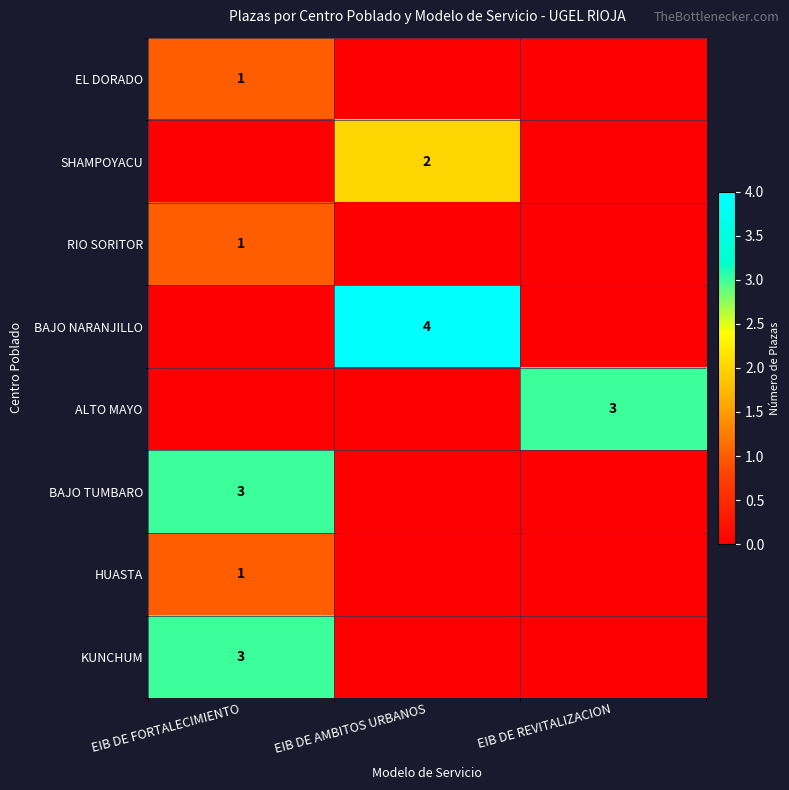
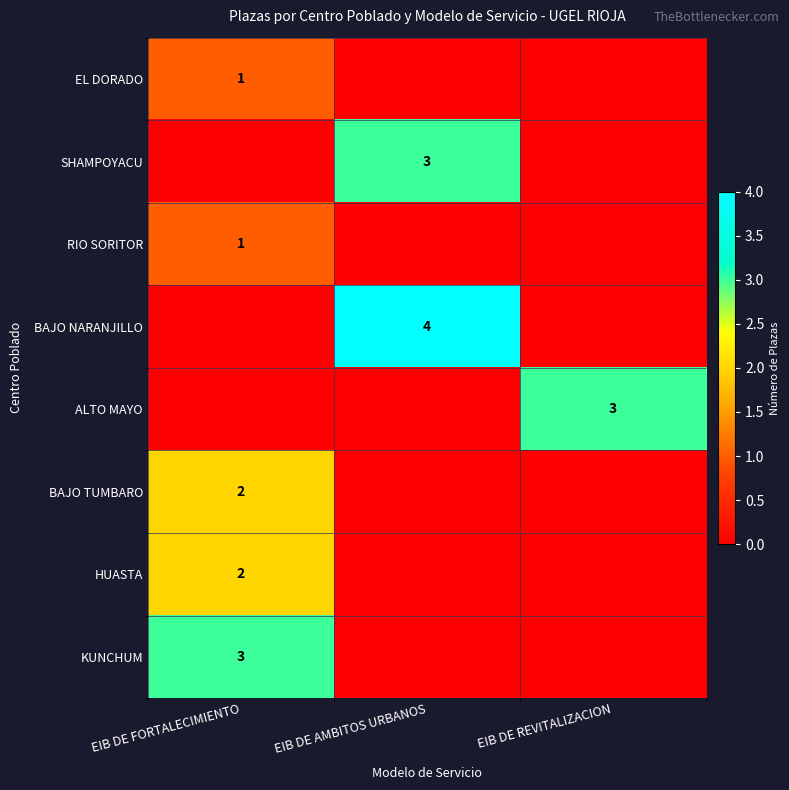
SHAMPOYACU, EIB DE AMBITOS URBANOS: 2 -> 3
BAJO TUMBARO, EIB DE FORTALECIMIENTO: 3 -> 2
HUASTA, EIB DE FORTALECIMIENTO: 1 -> 2
